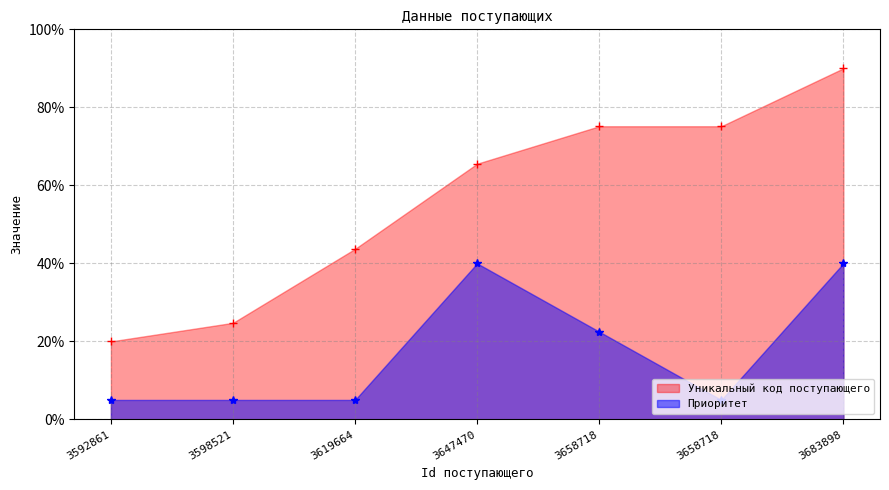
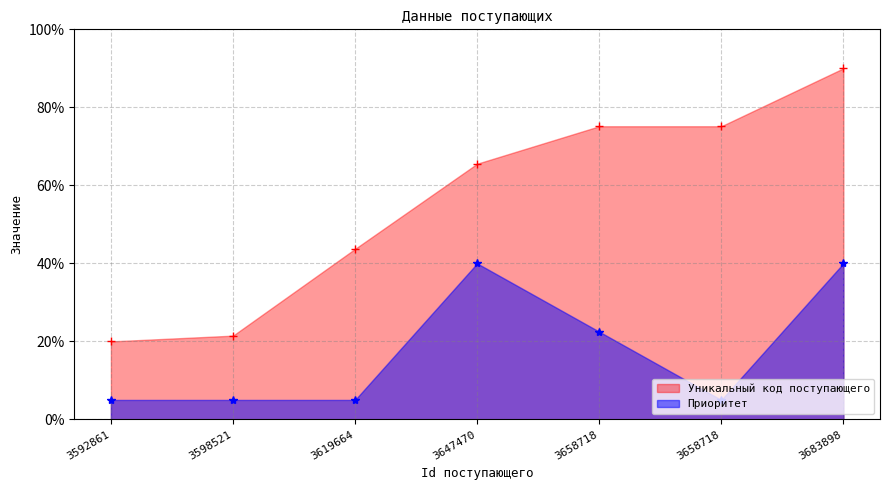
Уникальный код поступающего, 3598521: 25% -> 21%
